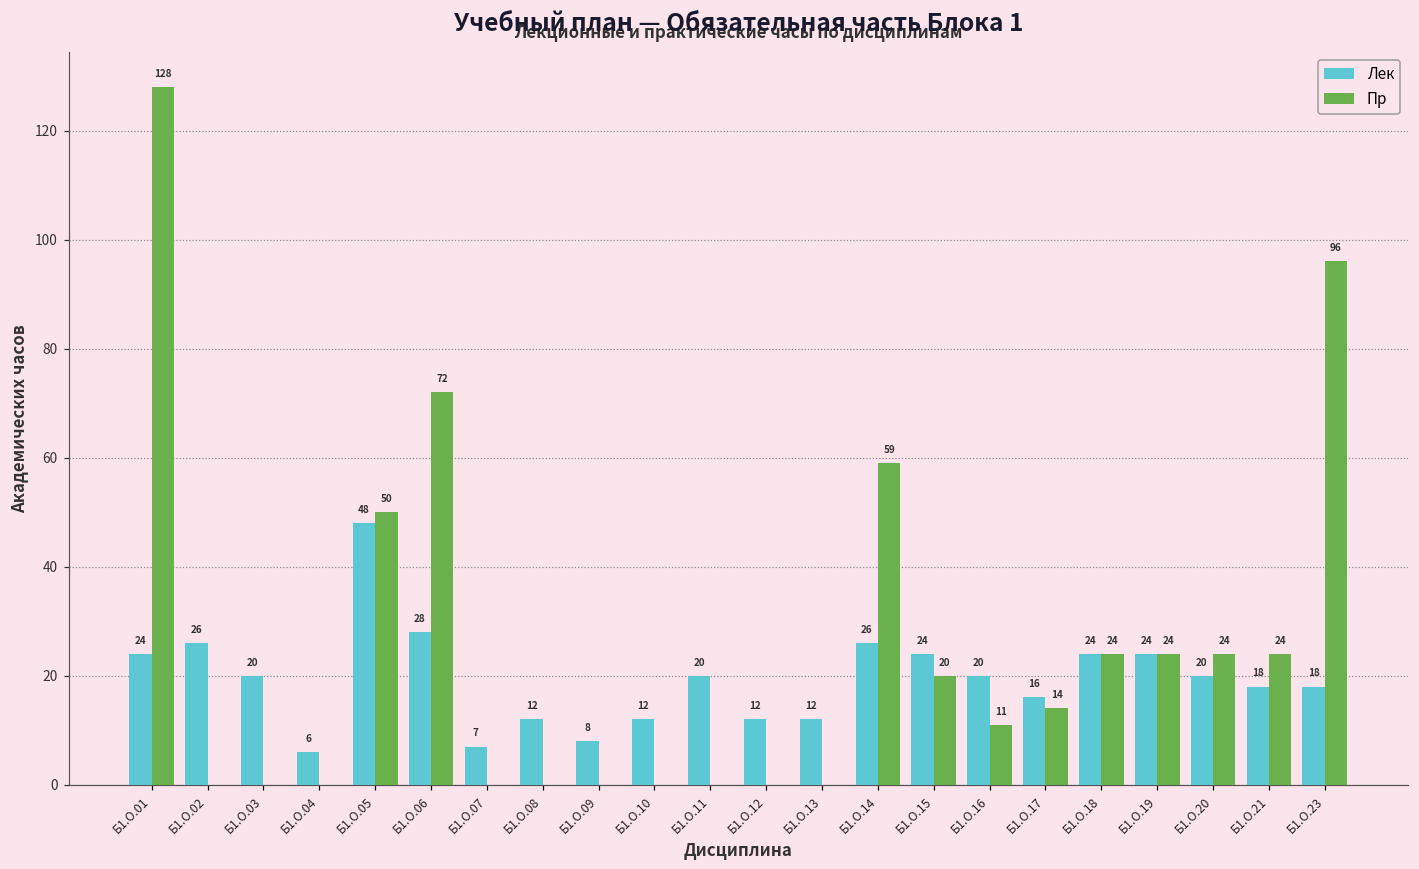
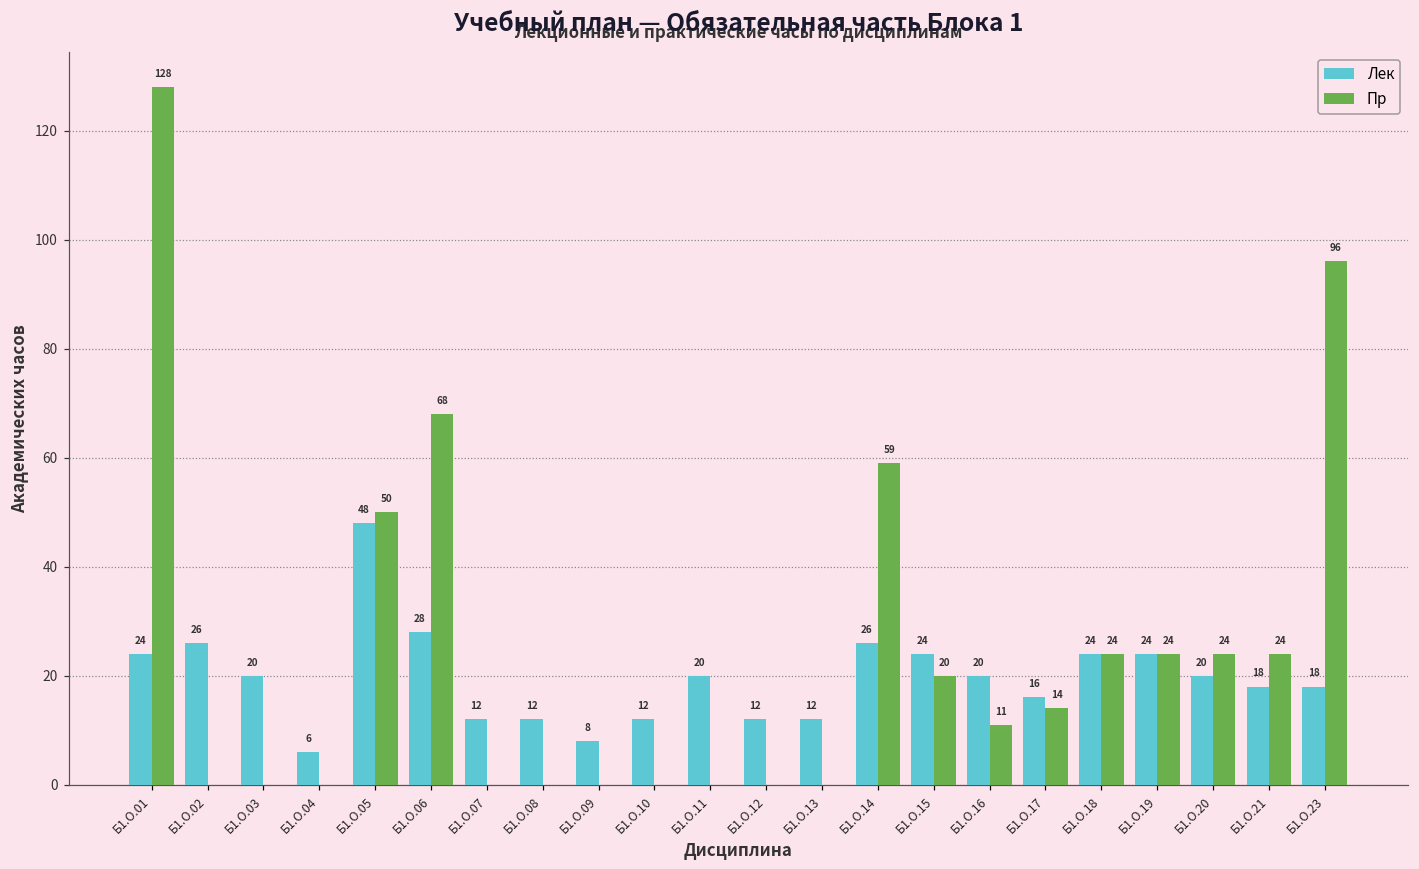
Пр, Б1.О.06: 72 -> 68
Лек, Б1.О.07: 7 -> 12
